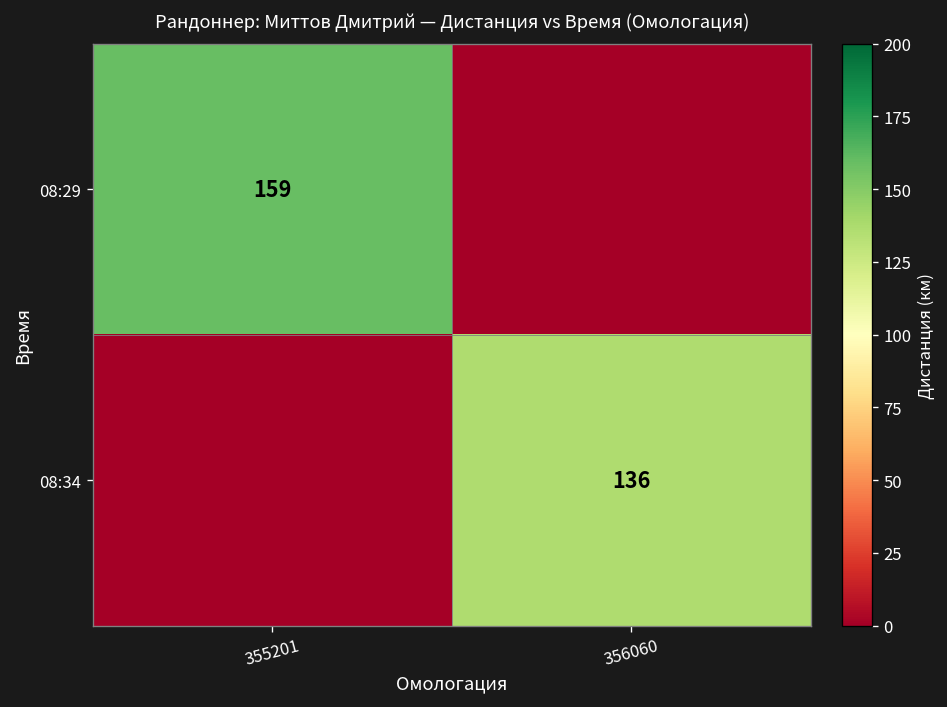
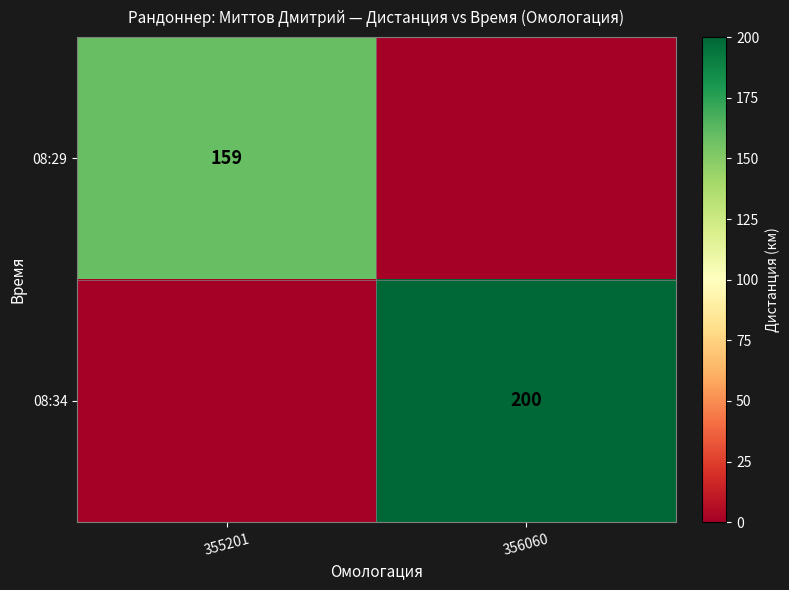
08:34, 356060: 136 -> 200
